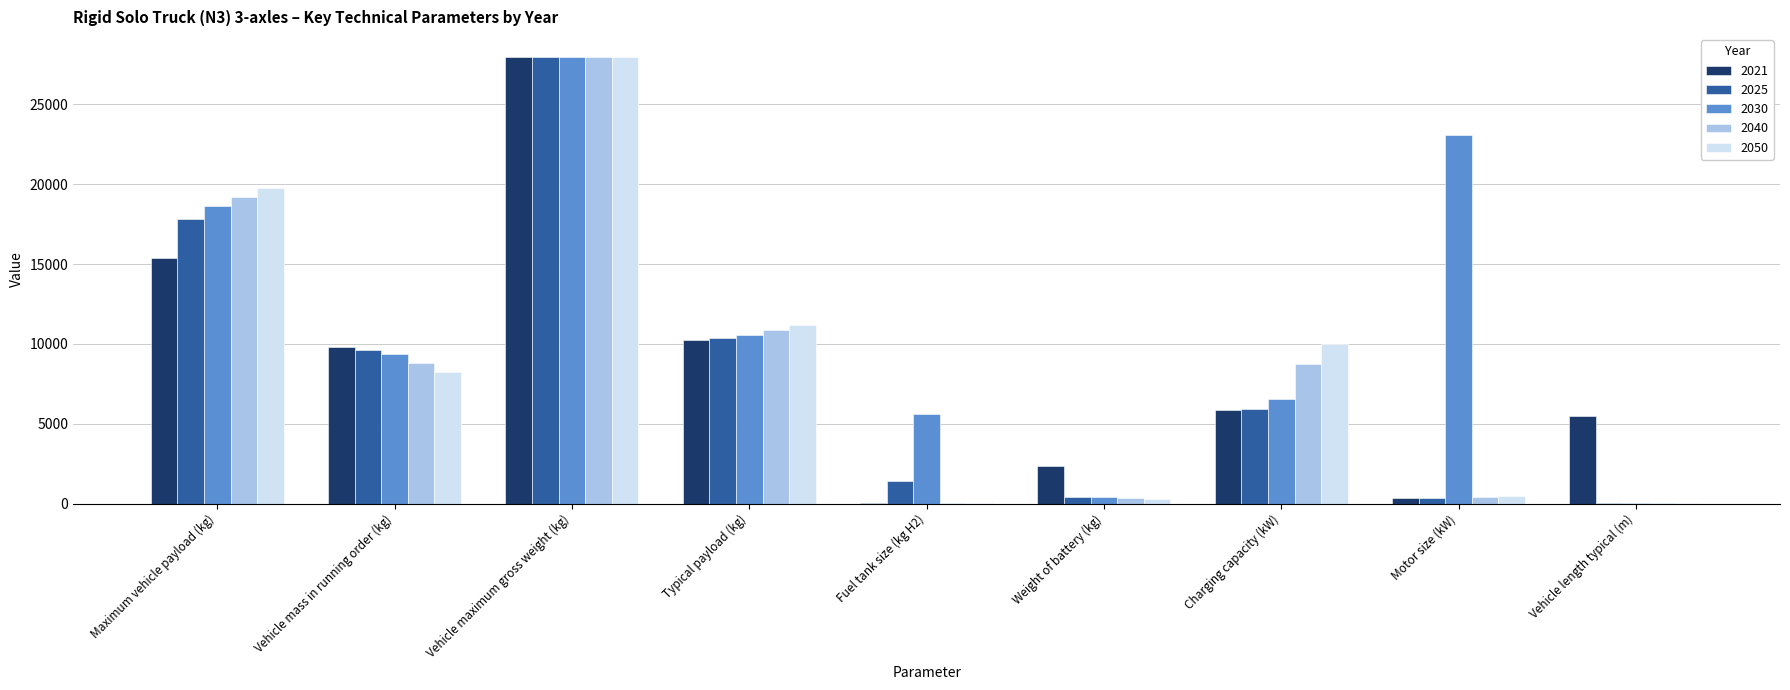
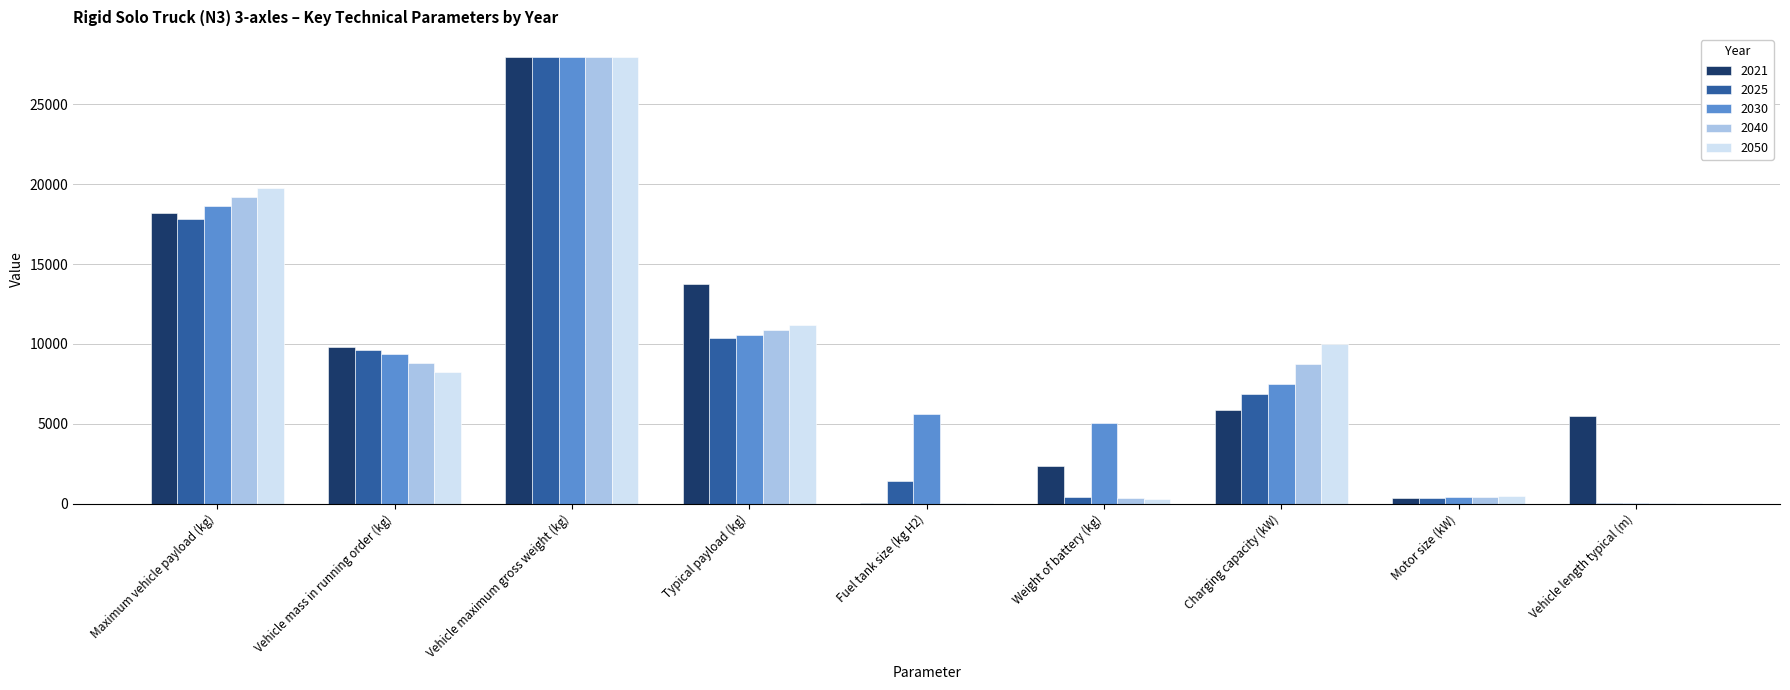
2021, Maximum vehicle payload (kg): 15400 -> 18200
2021, Typical payload (kg): 10300 -> 13700
2030, Weight of battery (kg): 400 -> 5000
2025, Charging capacity (kW): 5900 -> 6900
2030, Charging capacity (kW): 6500 -> 7500
2030, Motor size (kW): 23100 -> 400
